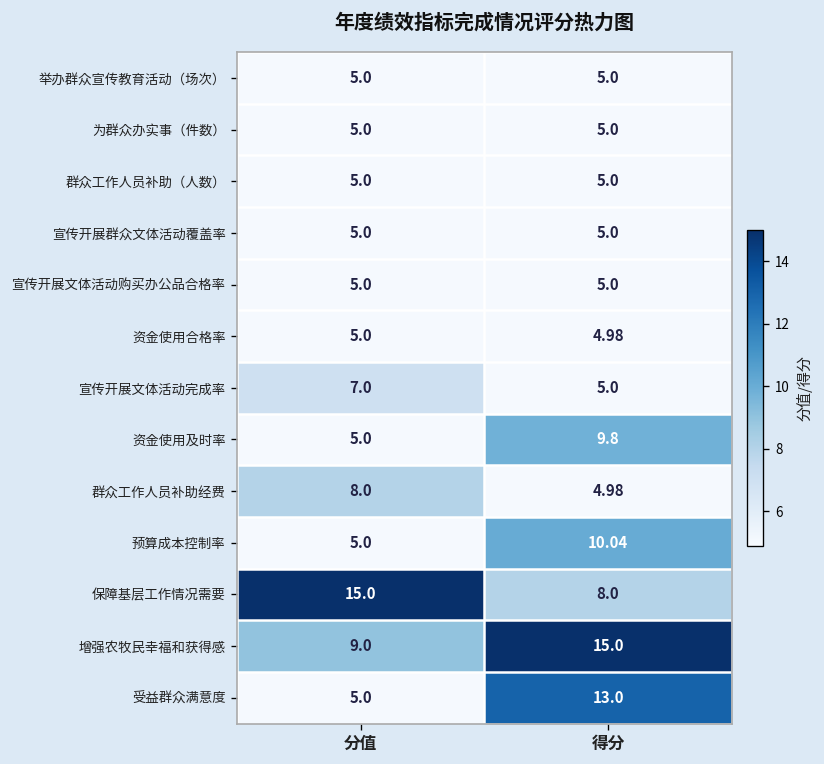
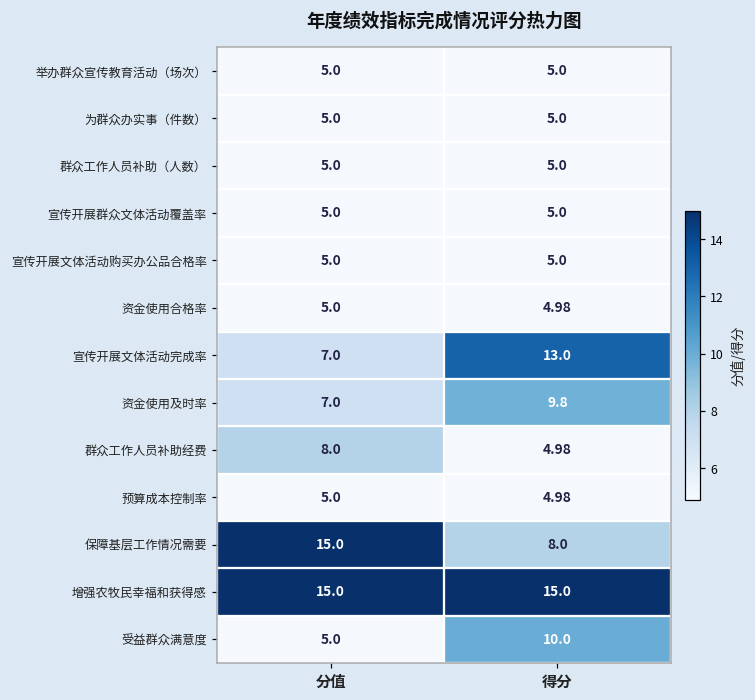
宣传开展文体活动完成率, 得分: 5.0 -> 13.0
资金使用及时率, 分值: 5.0 -> 7.0
预算成本控制率, 得分: 10.04 -> 4.98
增强农牧民幸福和获得感, 分值: 9.0 -> 15.0
受益群众满意度, 得分: 13.0 -> 10.0
